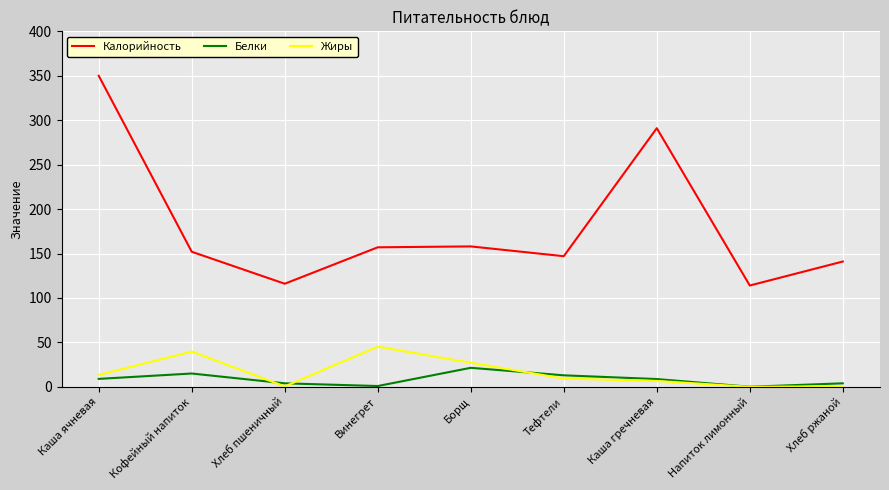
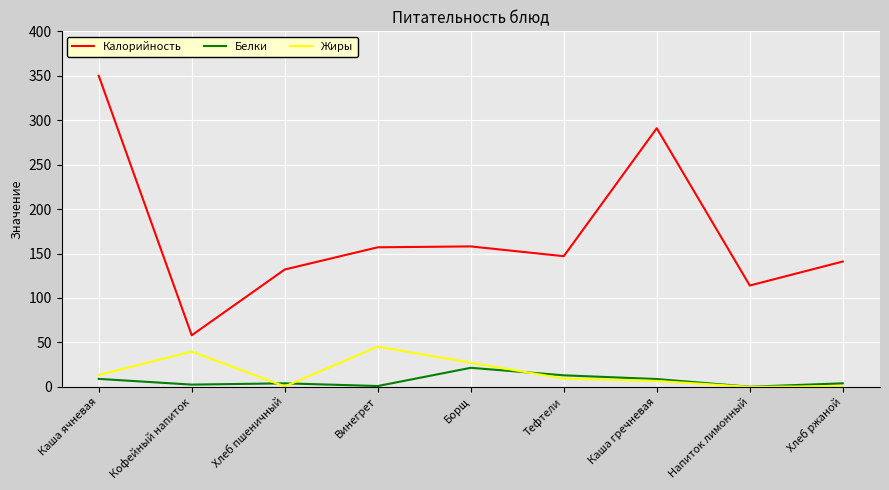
Калорийность, Кофейный напиток: 150 -> 60
Белки, Кофейный напиток: 20 -> 0
Калорийность, Хлеб пшеничный: 120 -> 130
